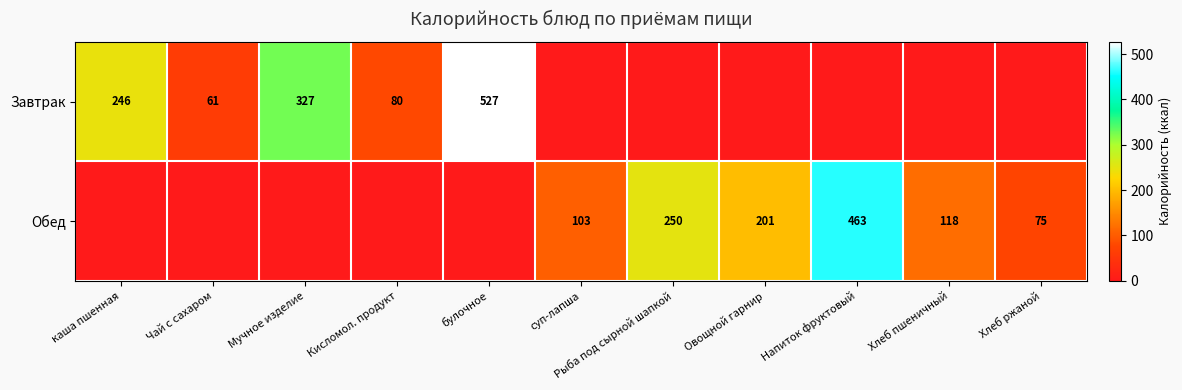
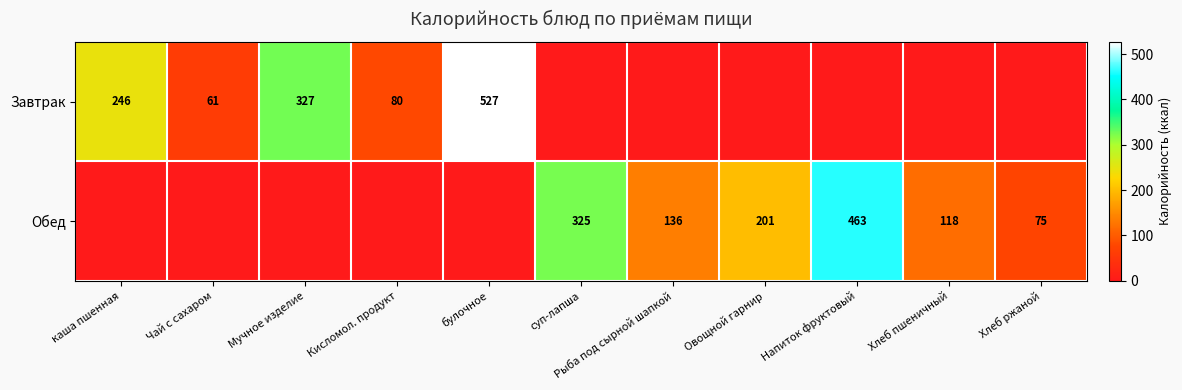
Обед, суп-лапша: 103 -> 325
Обед, Рыба под сырной шапкой: 250 -> 136
